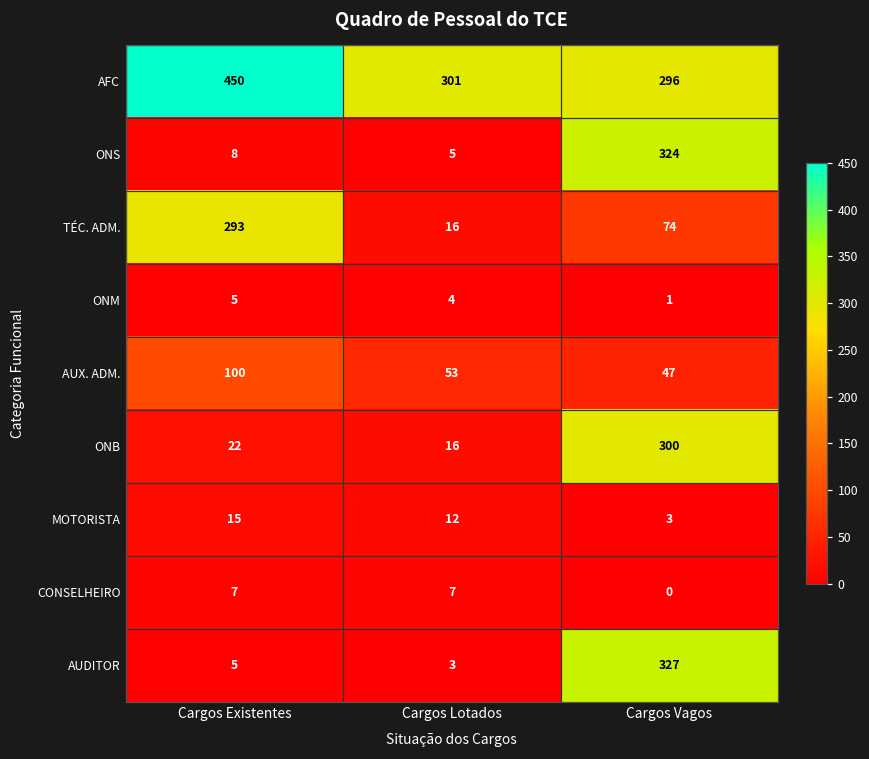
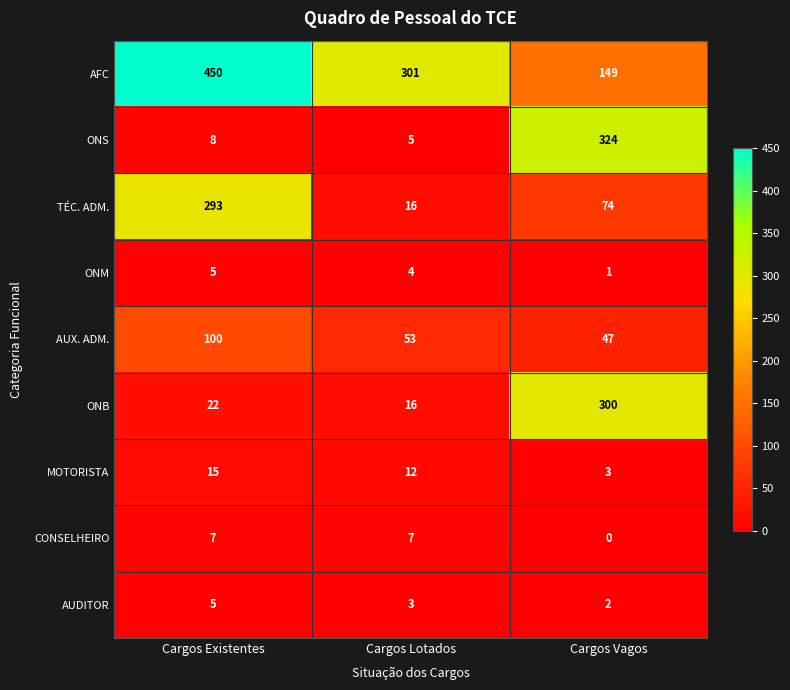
AFC, Cargos Vagos: 296 -> 149
AUDITOR, Cargos Vagos: 327 -> 2
